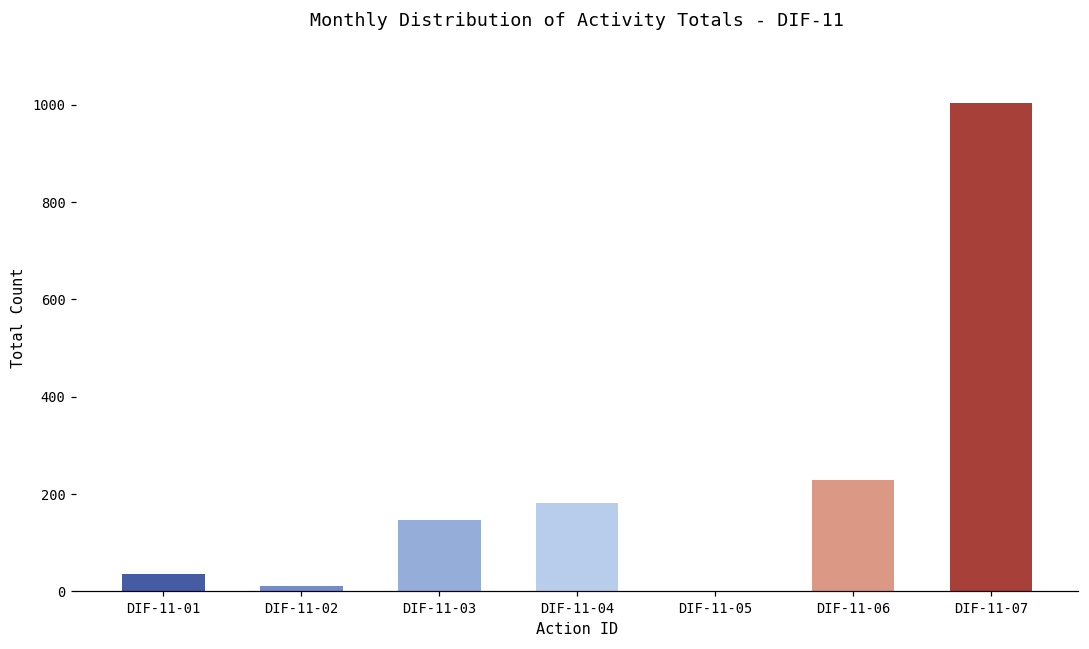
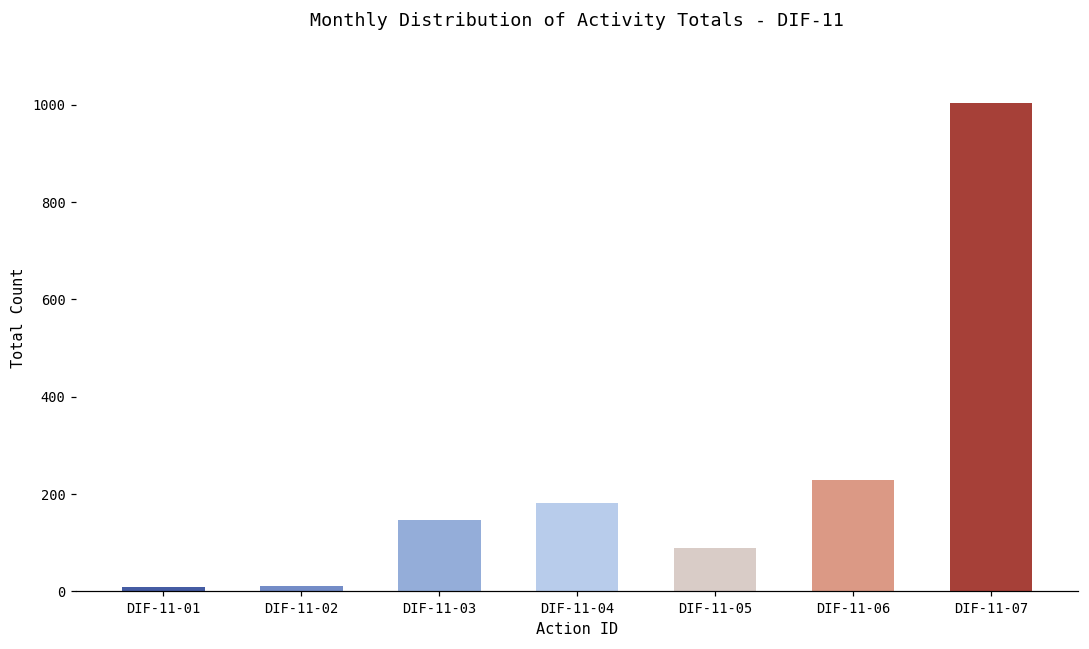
DIF-11-01: 40 -> 10
DIF-11-05: 0 -> 90
